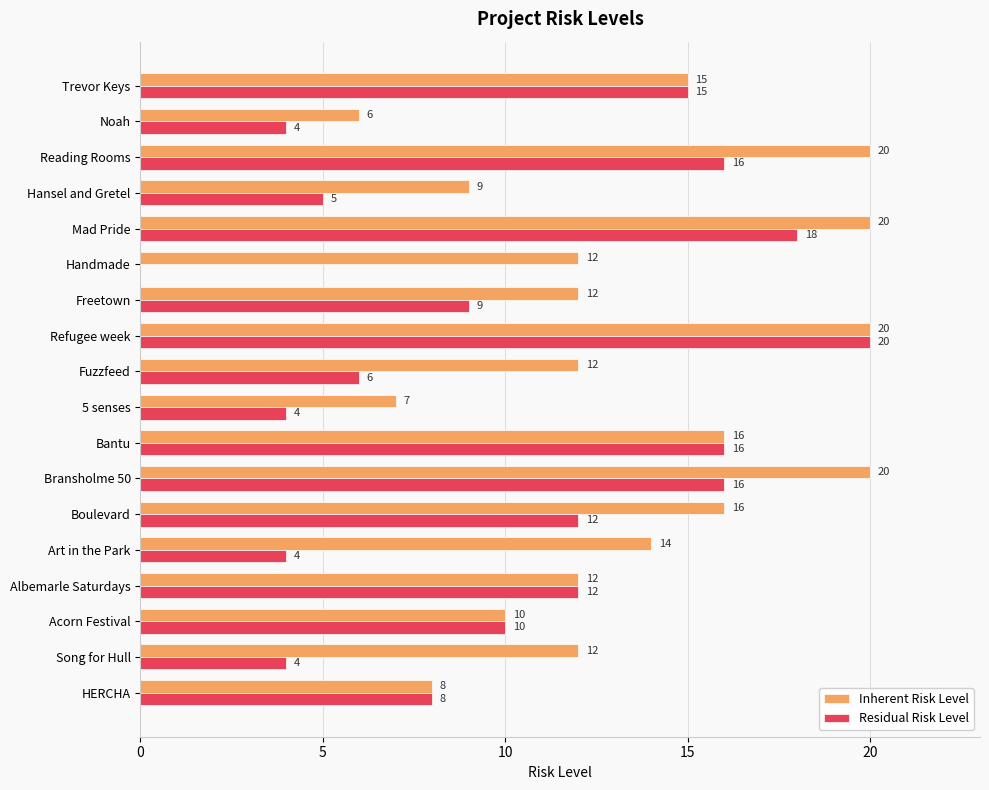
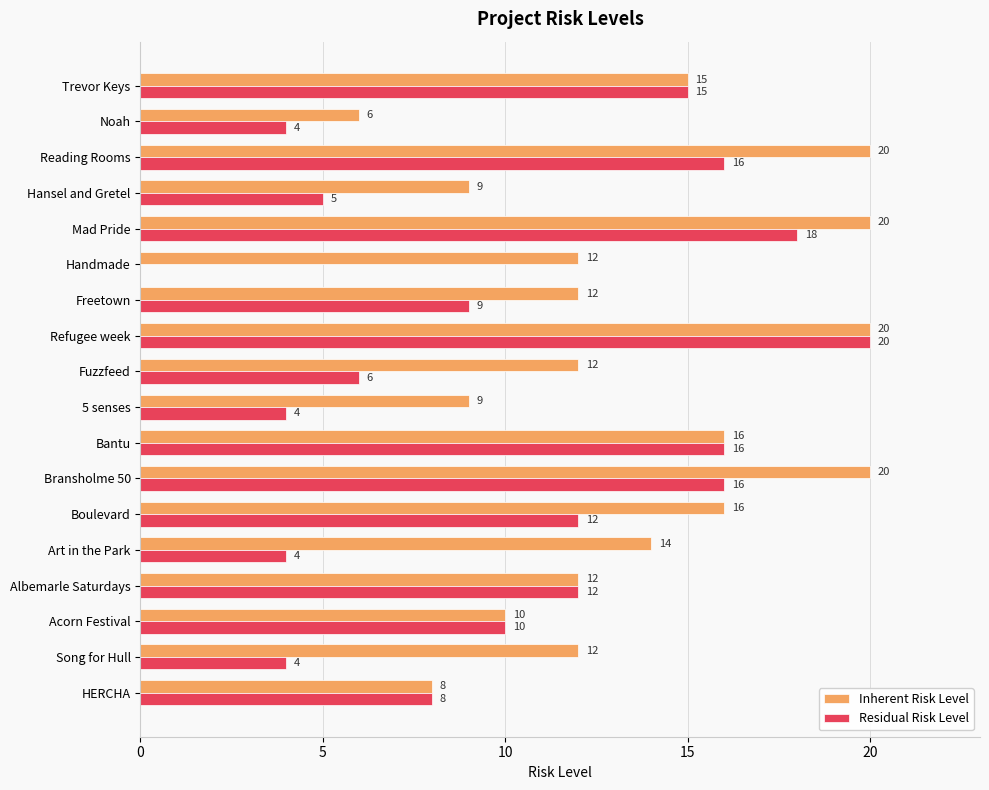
Inherent Risk Level, 5 senses: 7 -> 9
